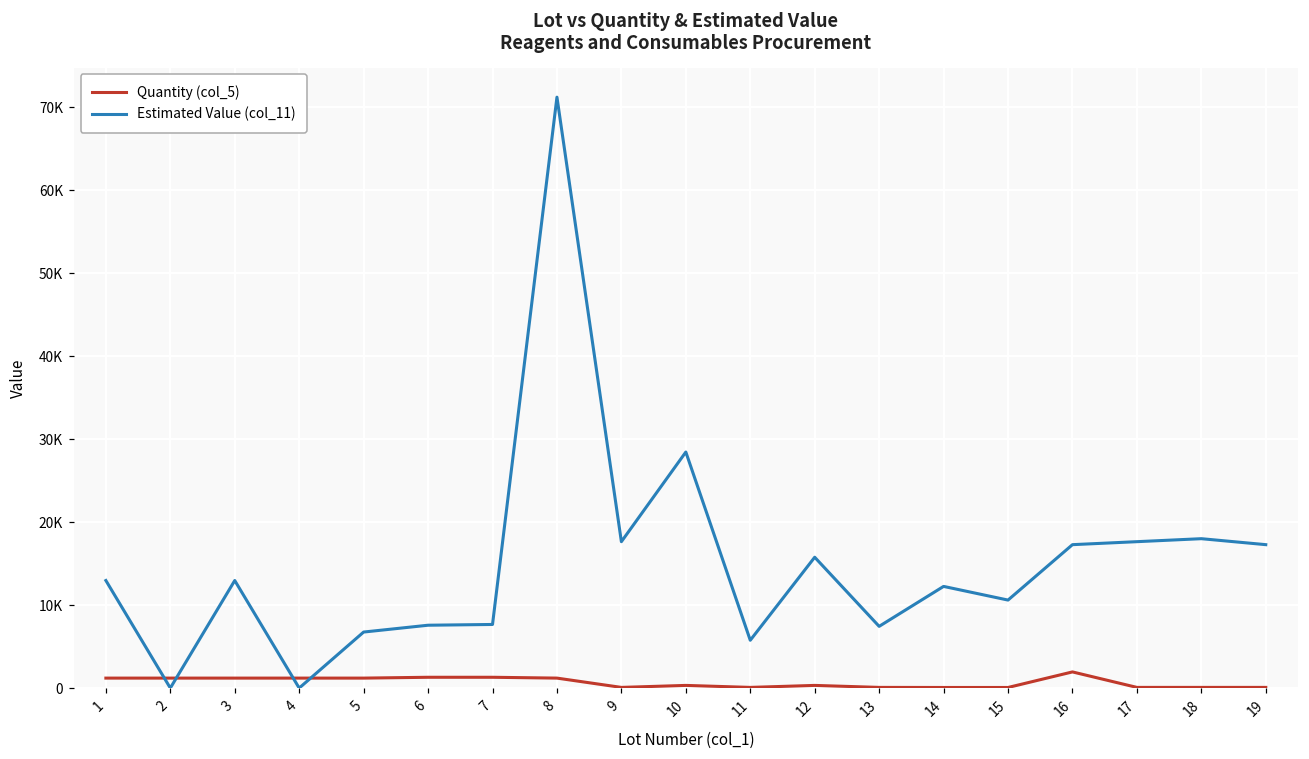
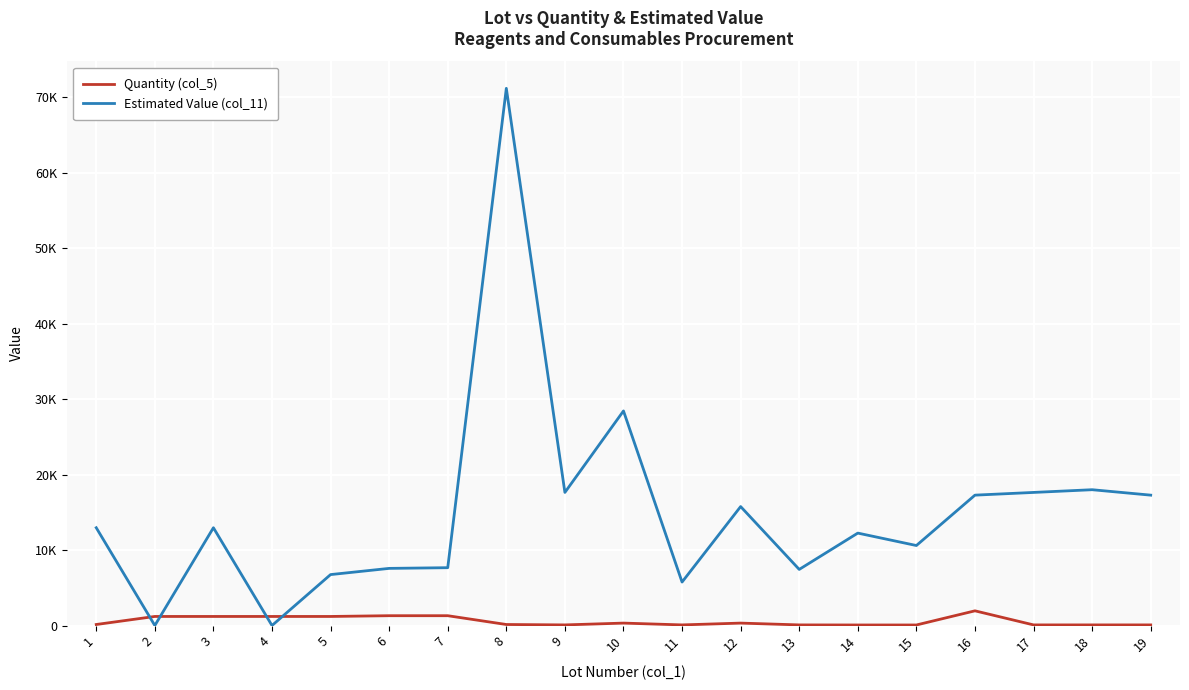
Quantity (col_5), 1: 1000 -> 0
Quantity (col_5), 8: 1000 -> 0
